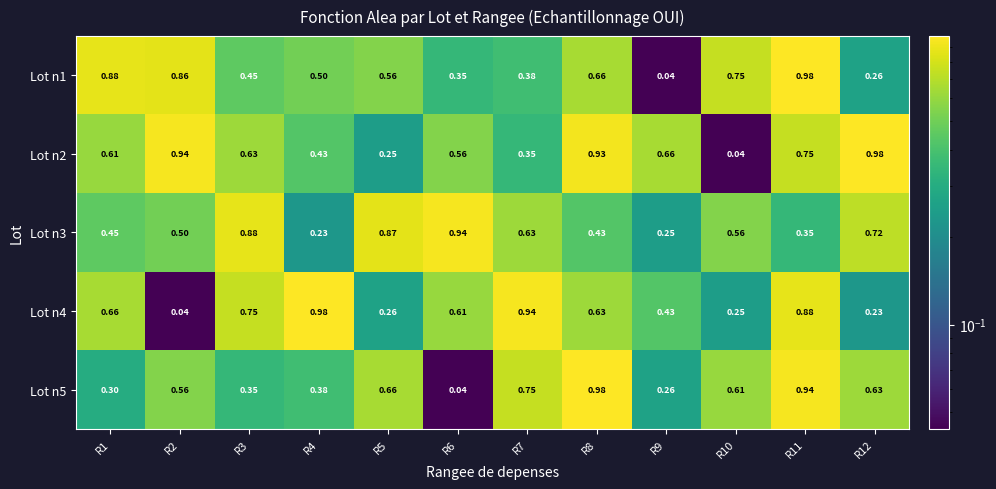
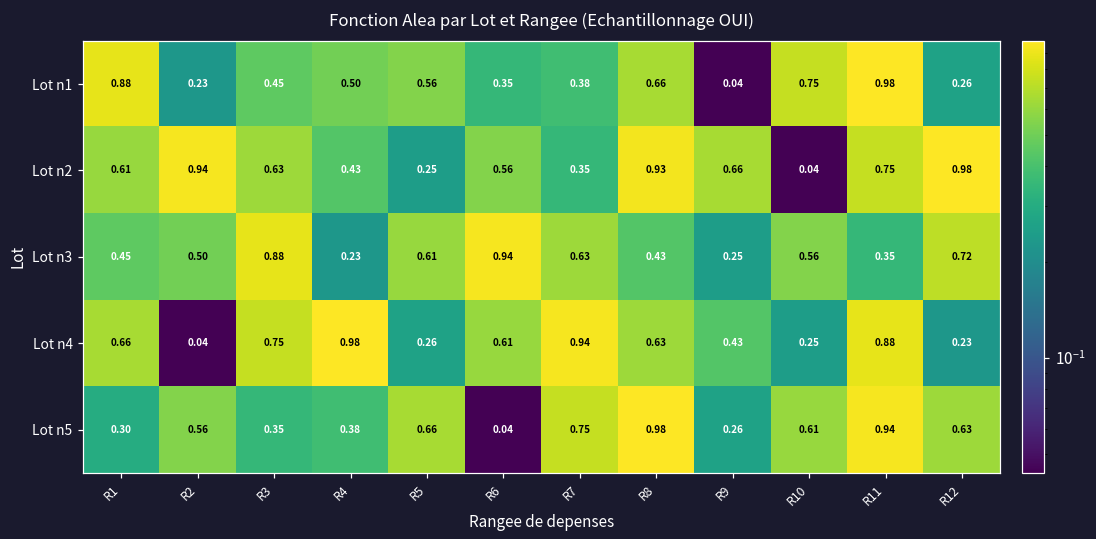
Lot n1, R2: 0.86 -> 0.23
Lot n3, R5: 0.87 -> 0.61
